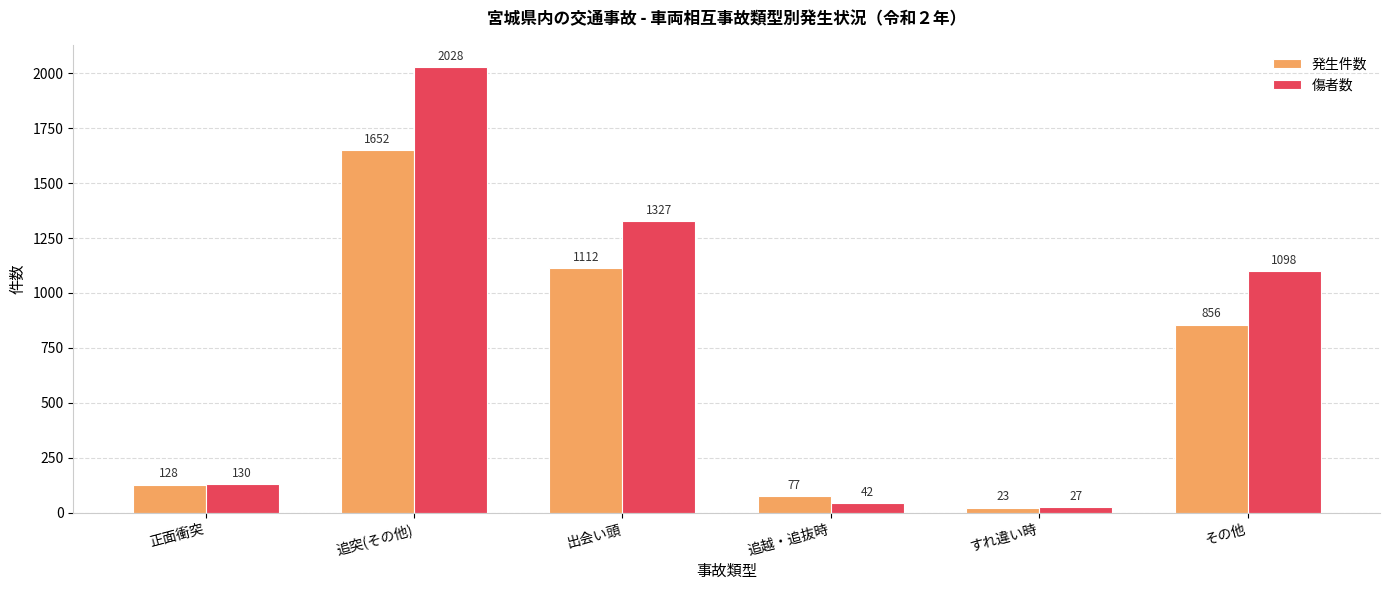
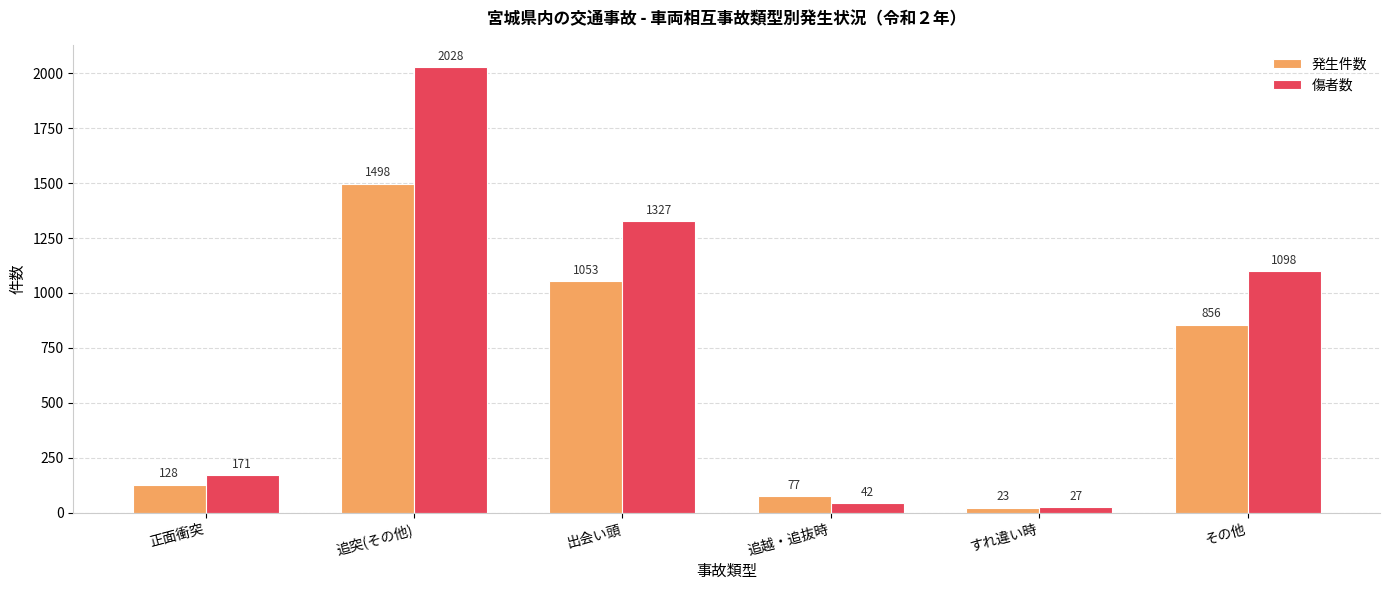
傷者数, 正面衝突: 130 -> 171
発生件数, 追突(その他): 1652 -> 1498
発生件数, 出会い頭: 1112 -> 1053
